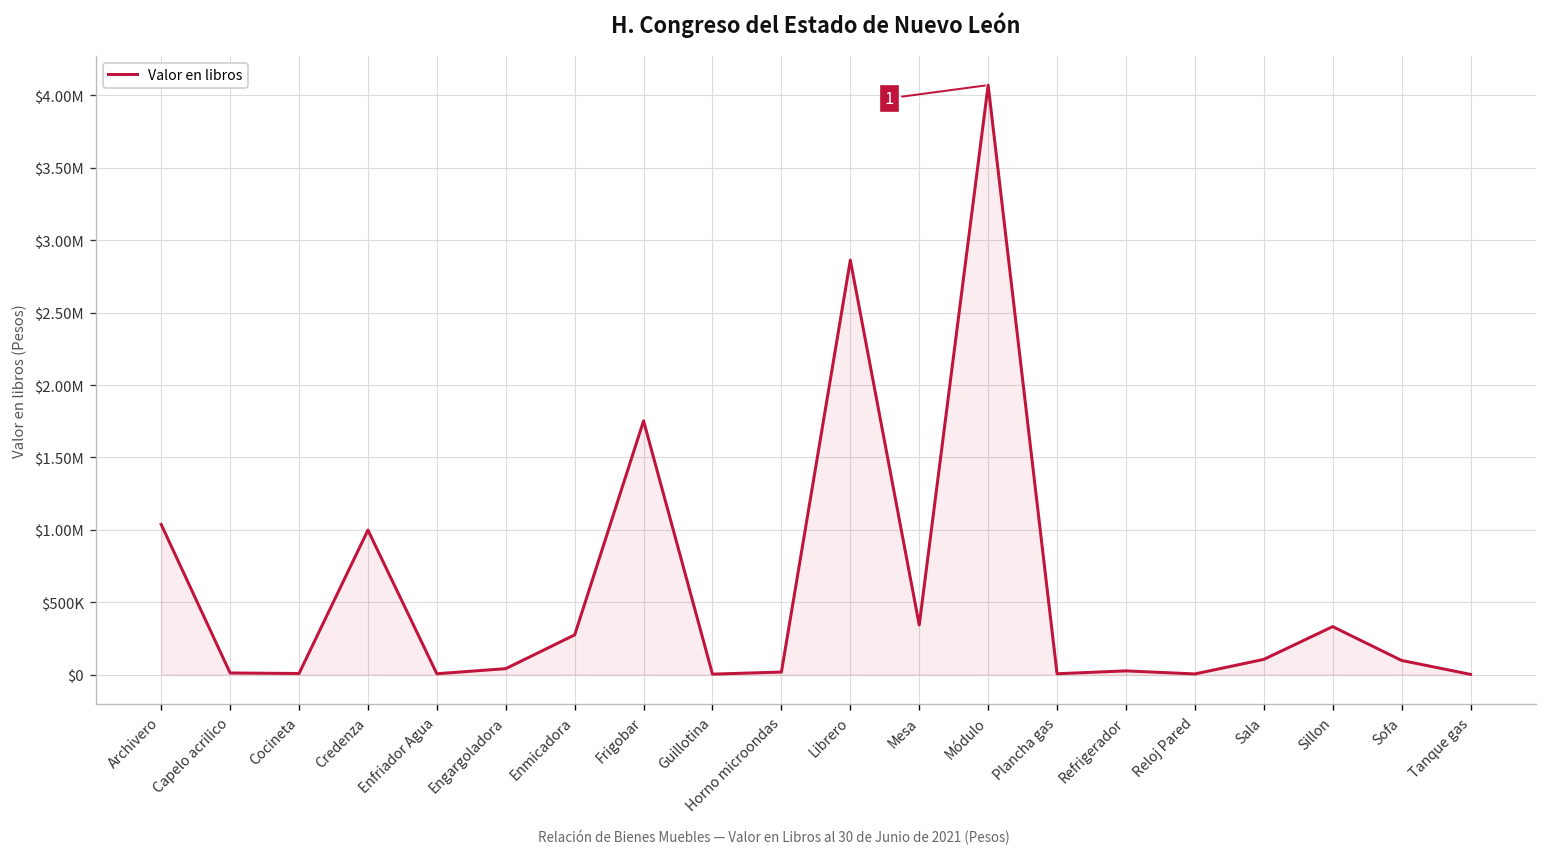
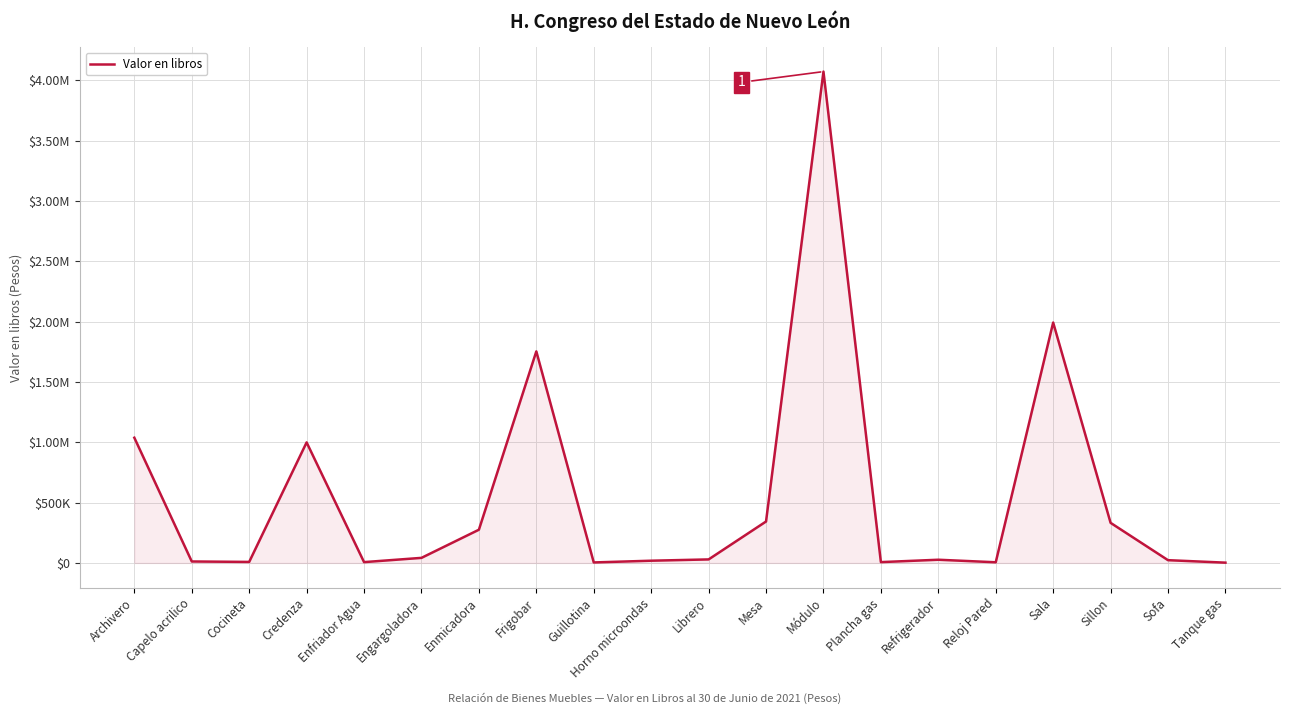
Librero: $2860000 -> $30000
Sala: $110000 -> $1990000
Sofa: $100000 -> $20000
